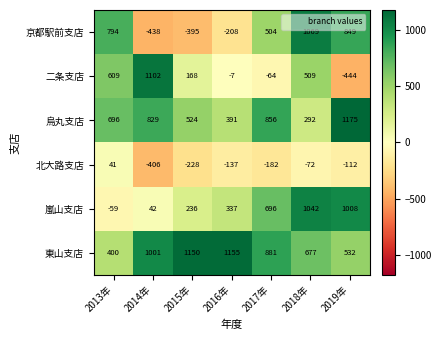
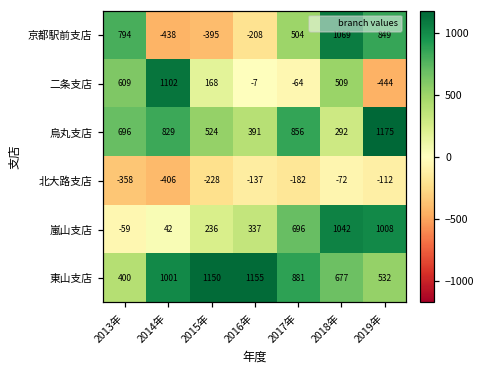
北大路支店, 2013年: 41 -> -358
